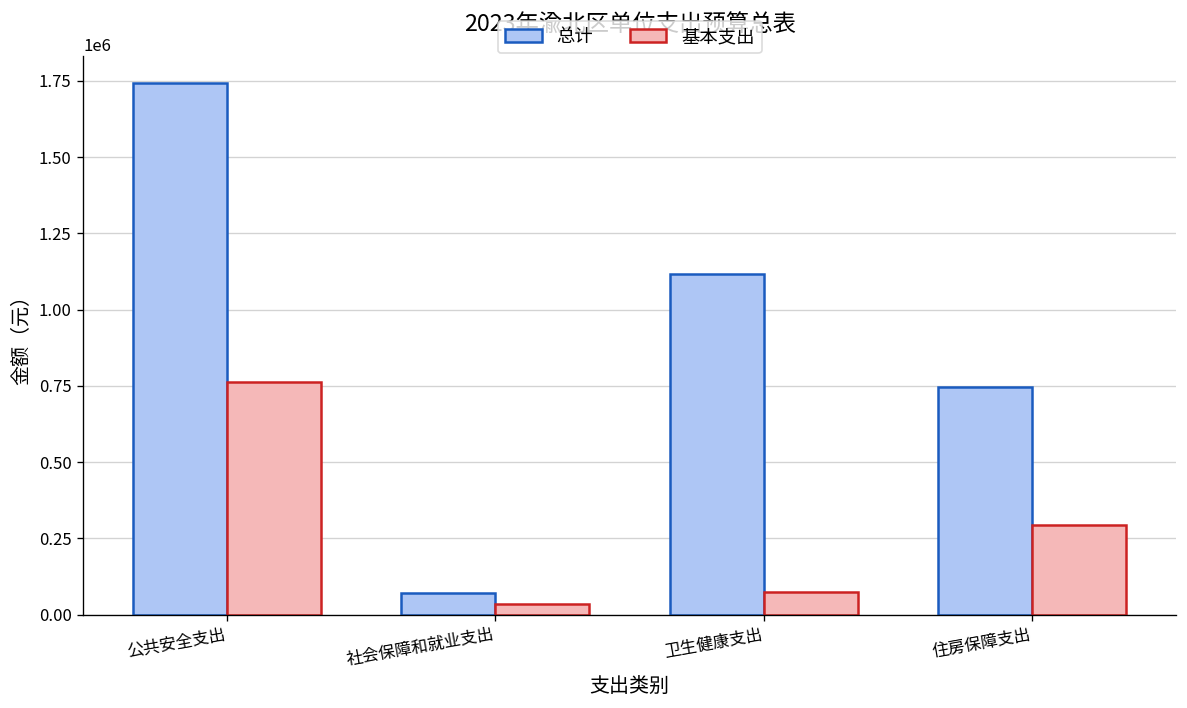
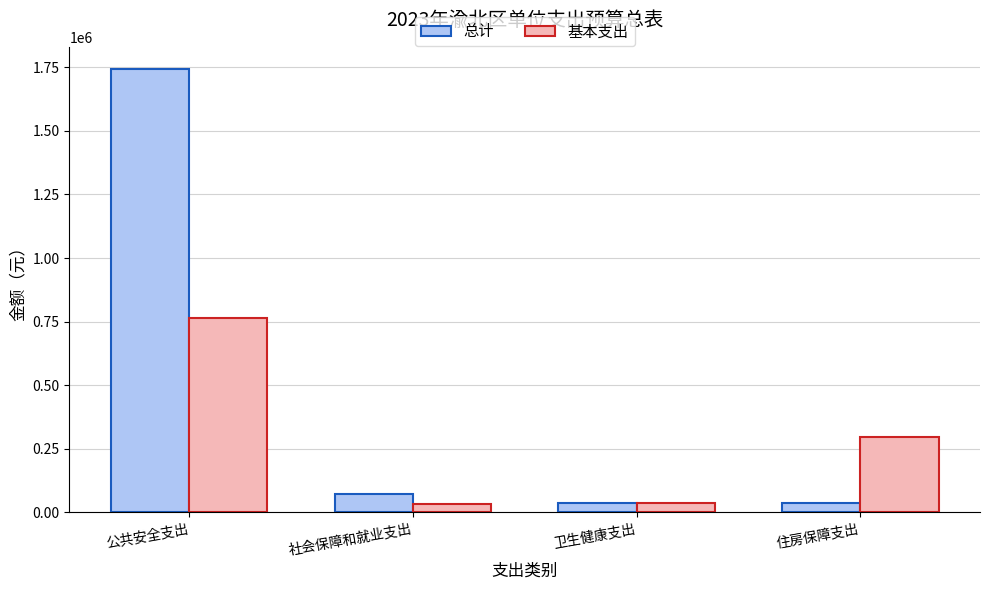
总计, 卫生健康支出: 1120000 -> 40000
基本支出, 卫生健康支出: 70000 -> 40000
总计, 住房保障支出: 750000 -> 40000
